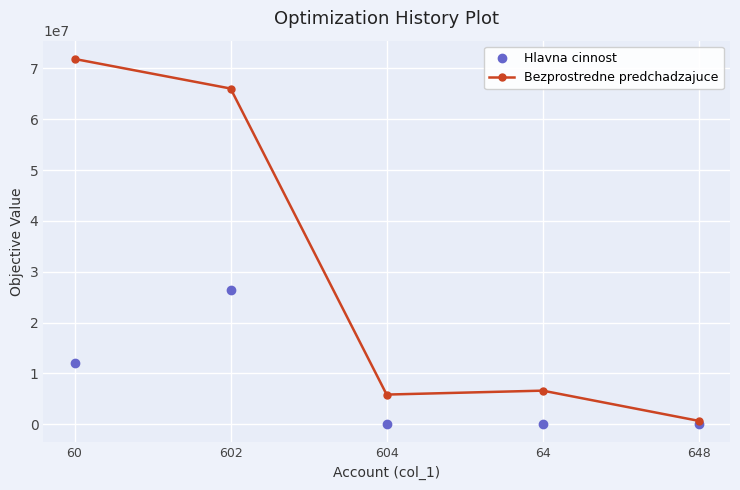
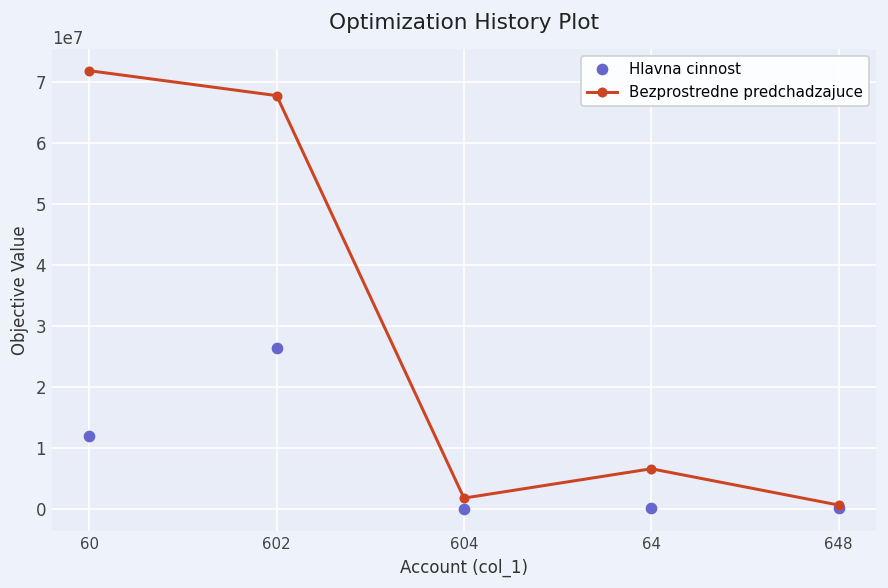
Bezprostredne predchadzajuce, 602: 66000000 -> 68000000
Bezprostredne predchadzajuce, 604: 6000000 -> 2000000
